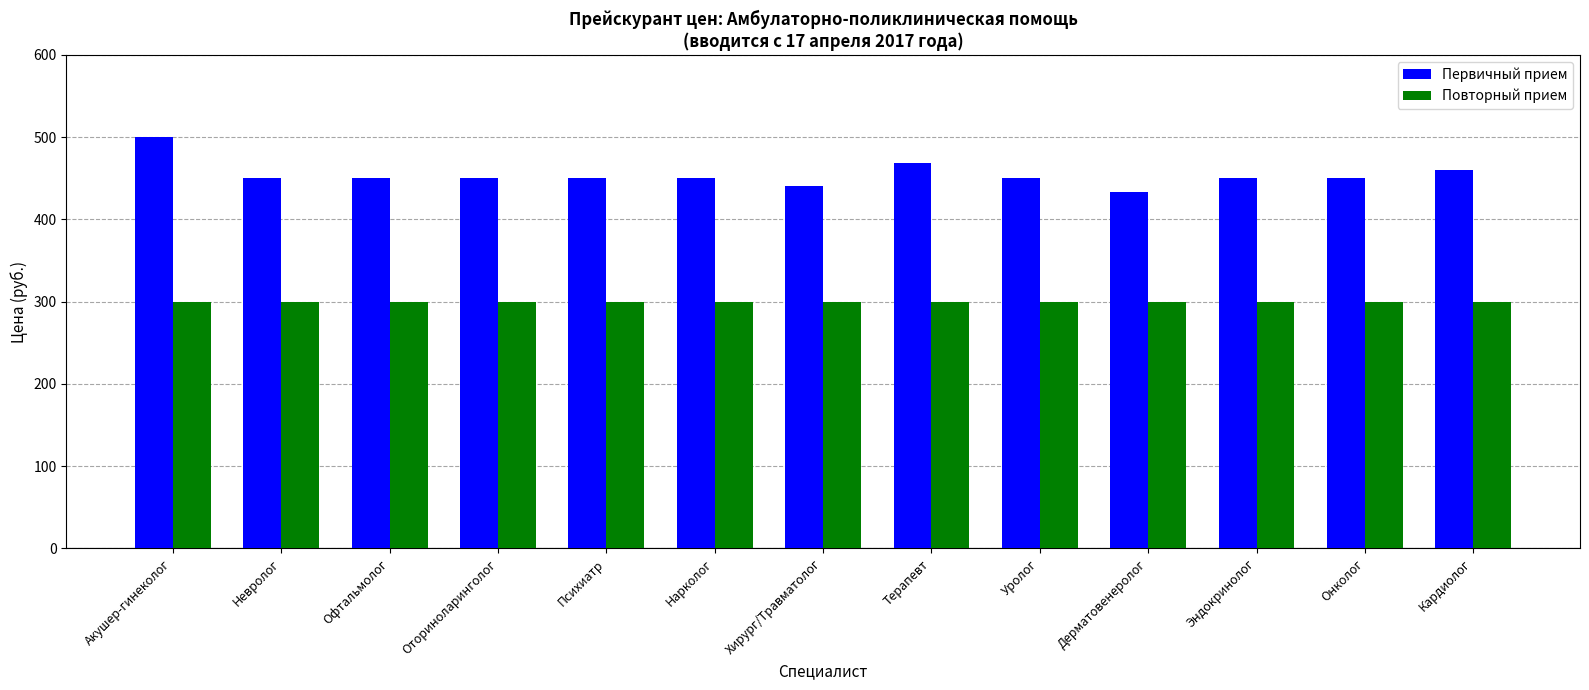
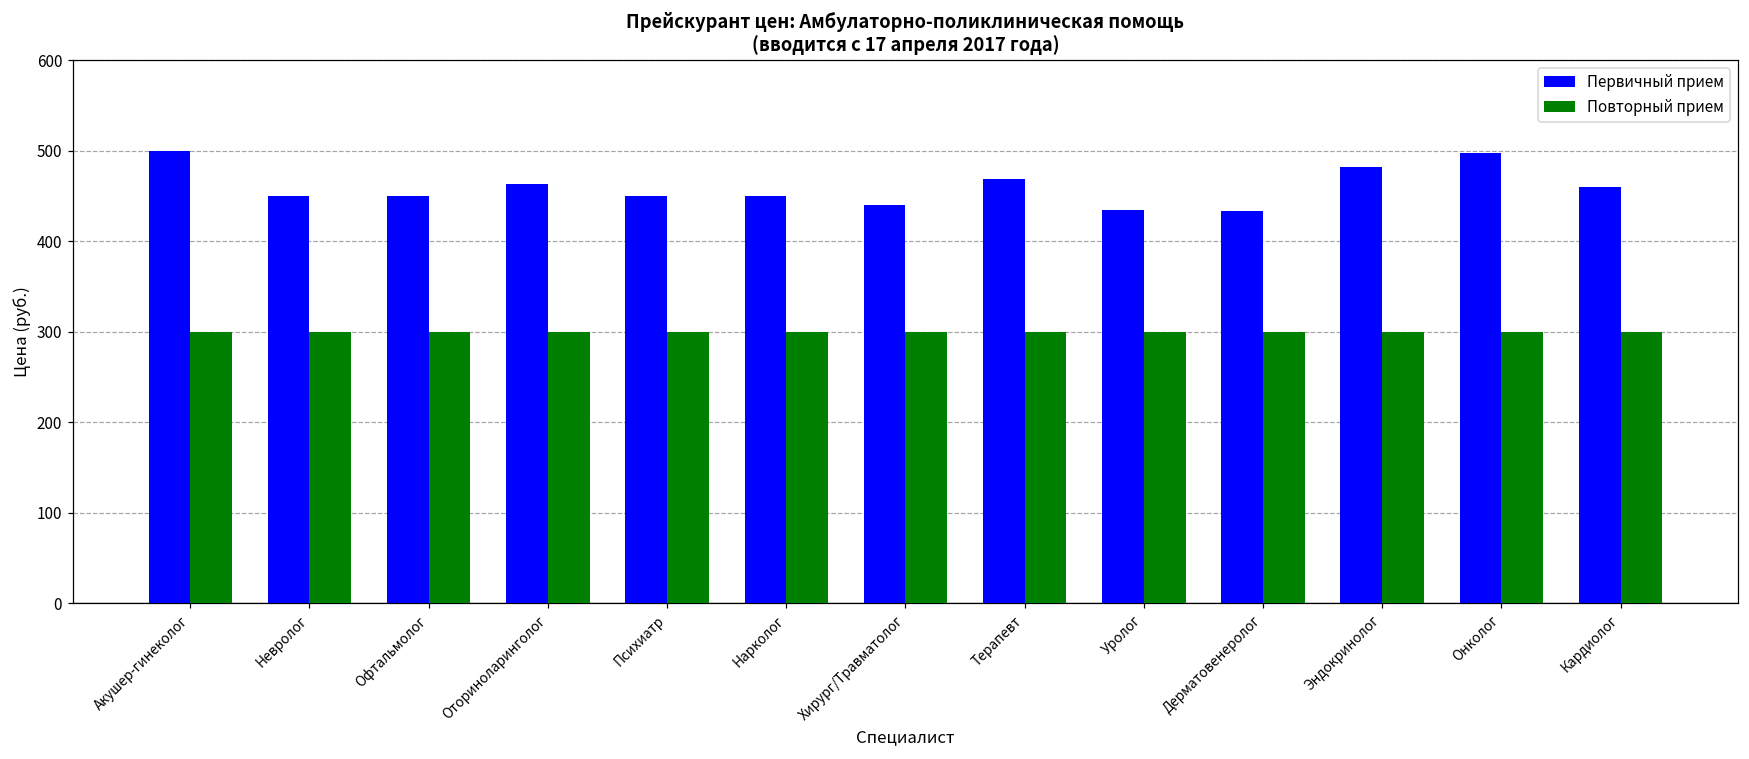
Первичный прием, Оториноларинголог: 450 -> 460
Первичный прием, Уролог: 450 -> 440
Первичный прием, Эндокринолог: 450 -> 480
Первичный прием, Онколог: 450 -> 500
